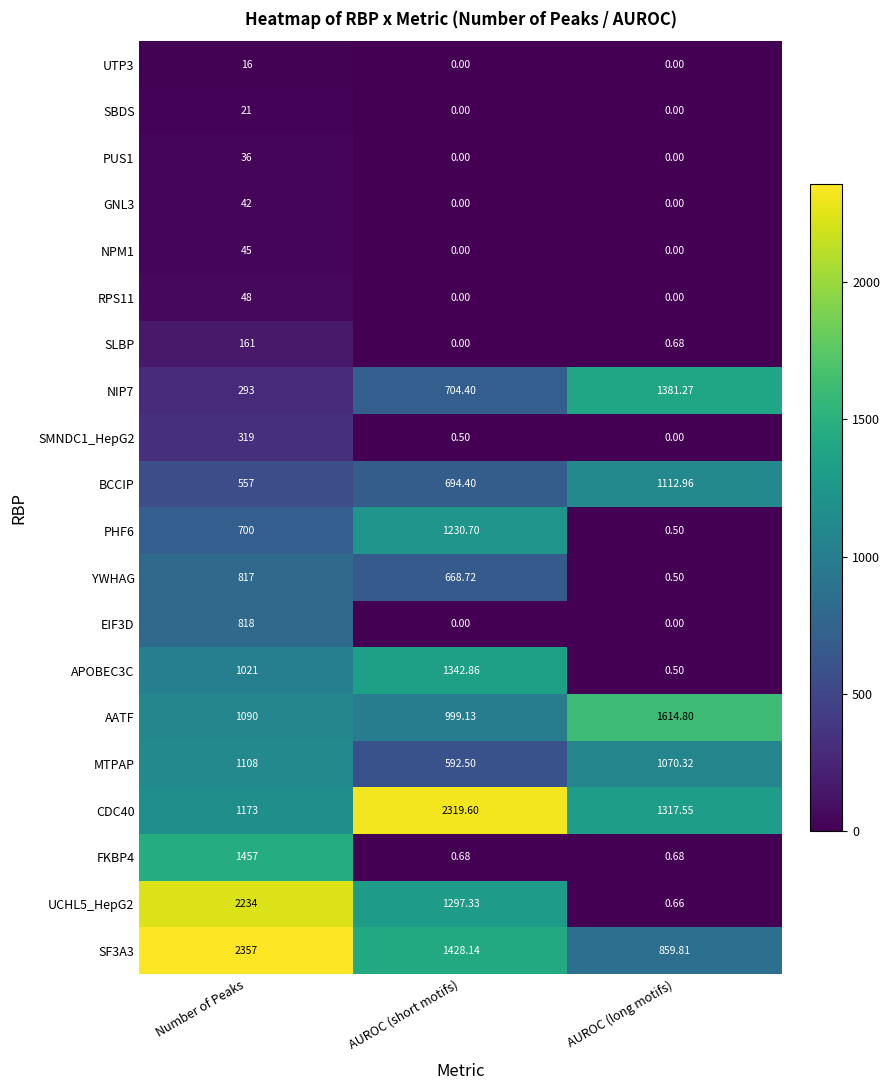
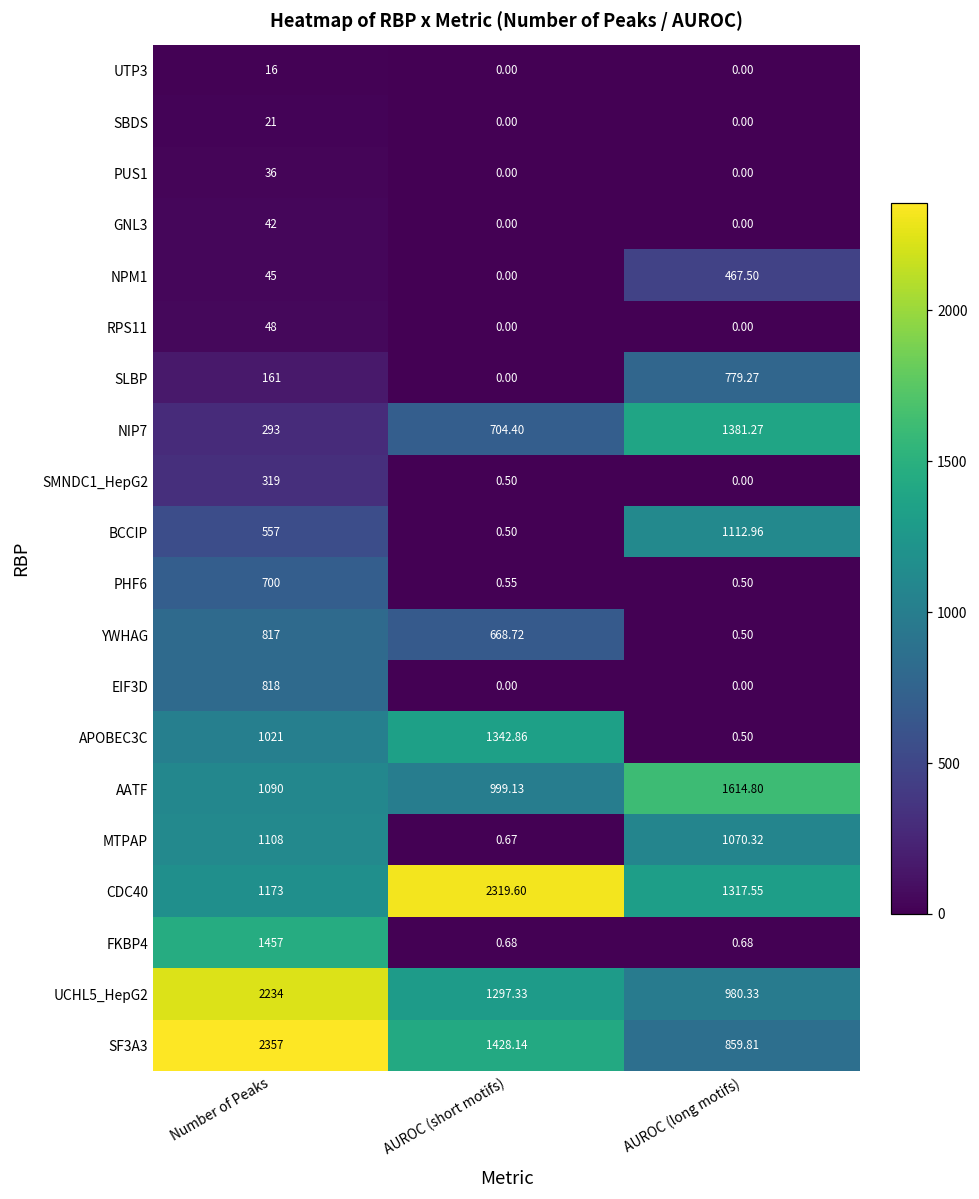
NPM1, AUROC (long motifs): 0.00 -> 467.50
SLBP, AUROC (long motifs): 0.68 -> 779.27
BCCIP, AUROC (short motifs): 694.40 -> 0.50
PHF6, AUROC (short motifs): 1230.70 -> 0.55
MTPAP, AUROC (short motifs): 592.50 -> 0.67
UCHL5_HepG2, AUROC (long motifs): 0.66 -> 980.33
